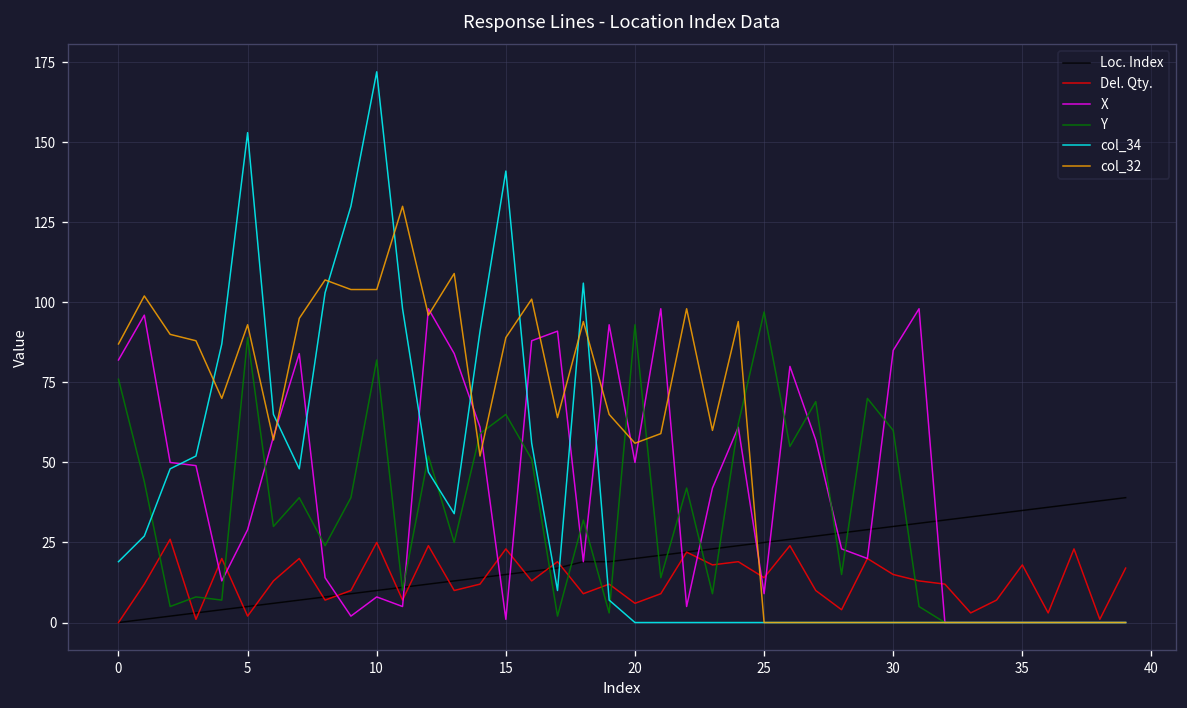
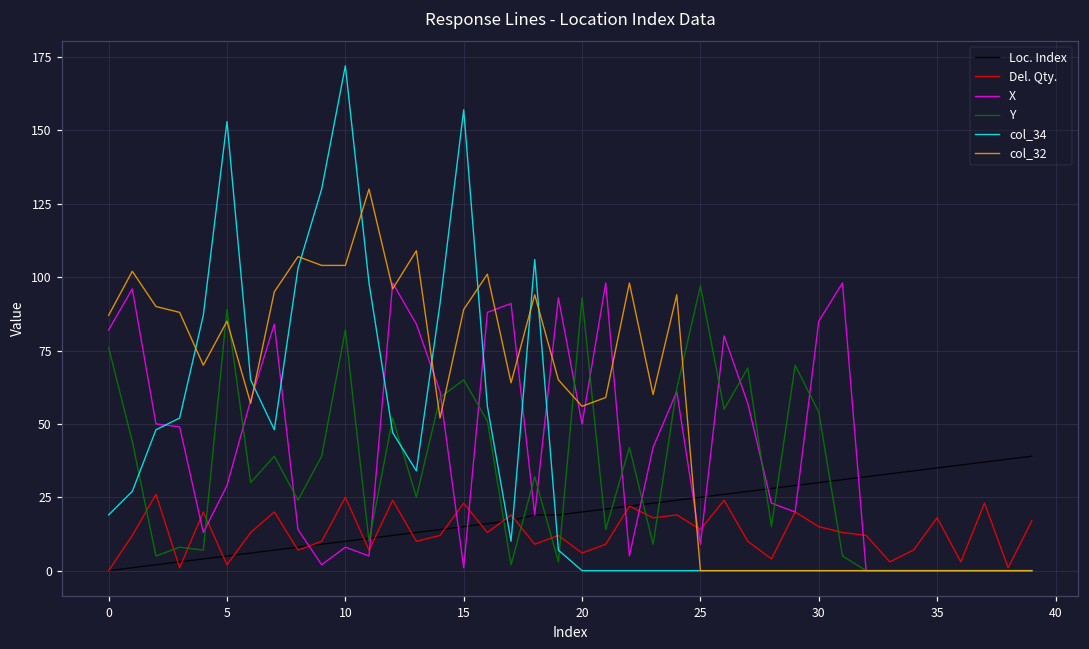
col_32, 5: 93 -> 85
col_34, 15: 141 -> 157
Y, 30: 60 -> 54
